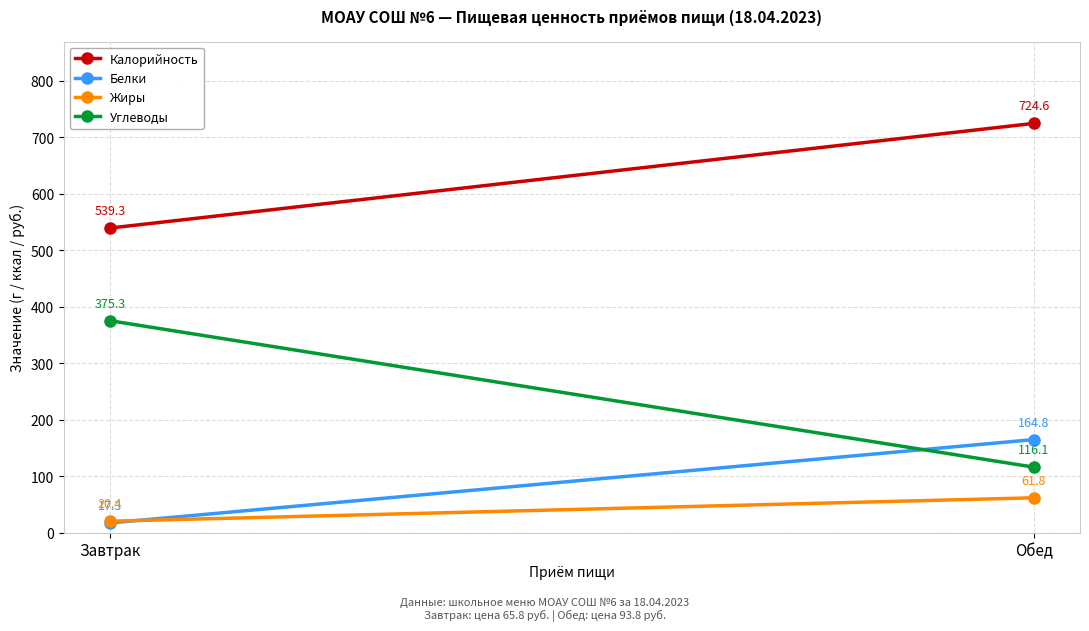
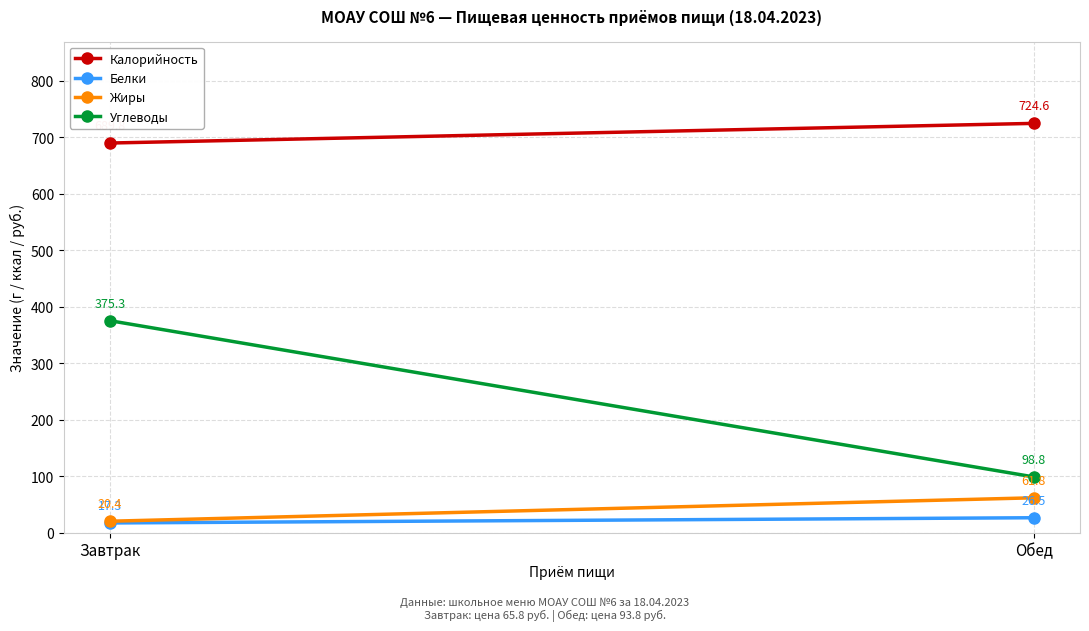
Калорийность, Завтрак: 540 -> 690
Белки, Обед: 164.8 -> 26.5
Углеводы, Обед: 116.1 -> 98.8
